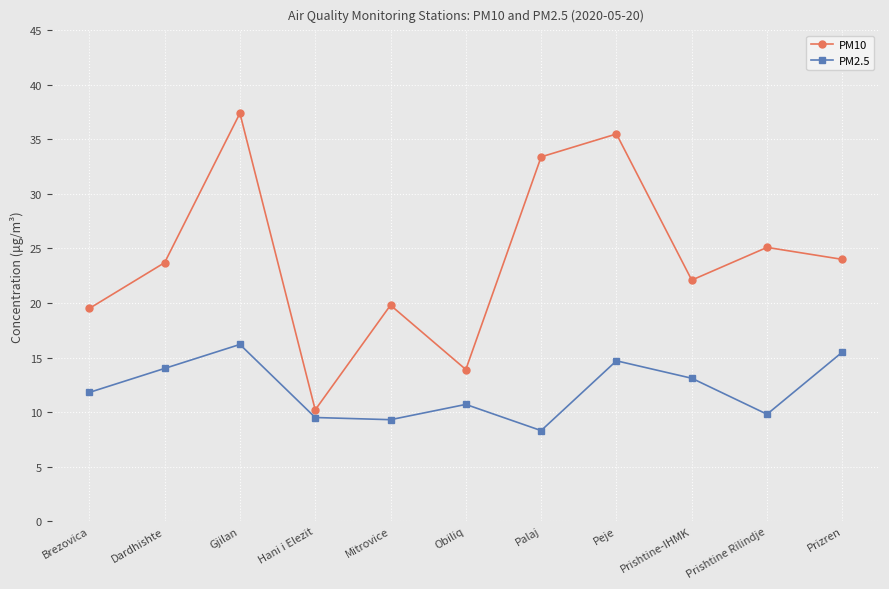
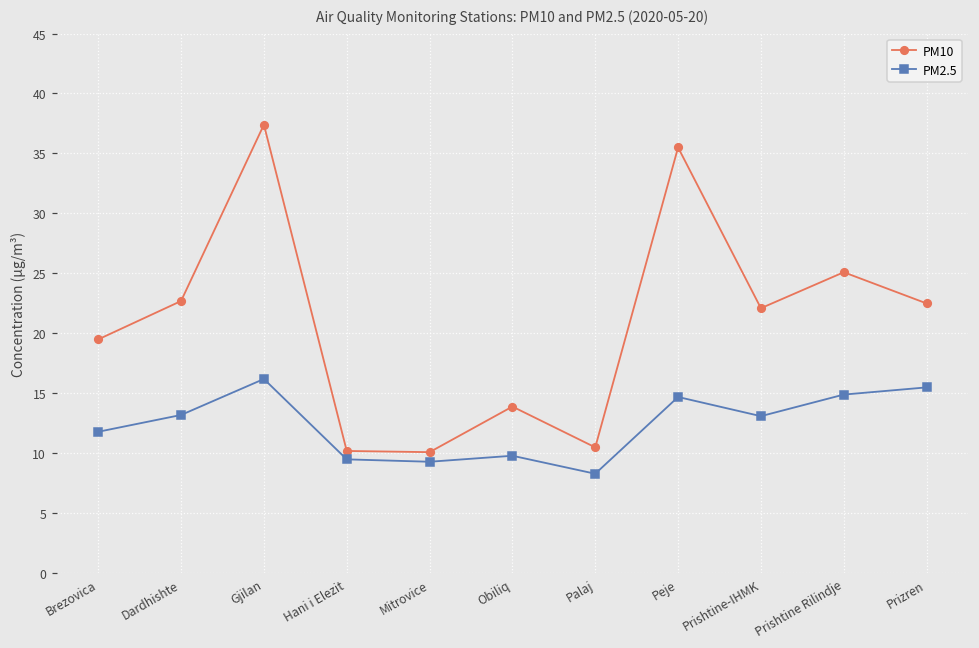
PM10, Dardhishte: 23.7 -> 22.7
PM2.5, Dardhishte: 14.0 -> 13.2
PM10, Mitrovice: 19.8 -> 10.1
PM2.5, Obiliq: 10.7 -> 9.8
PM10, Palaj: 33.4 -> 10.5
PM2.5, Prishtine Rilindje: 9.8 -> 14.9
PM10, Prizren: 24.0 -> 22.5
